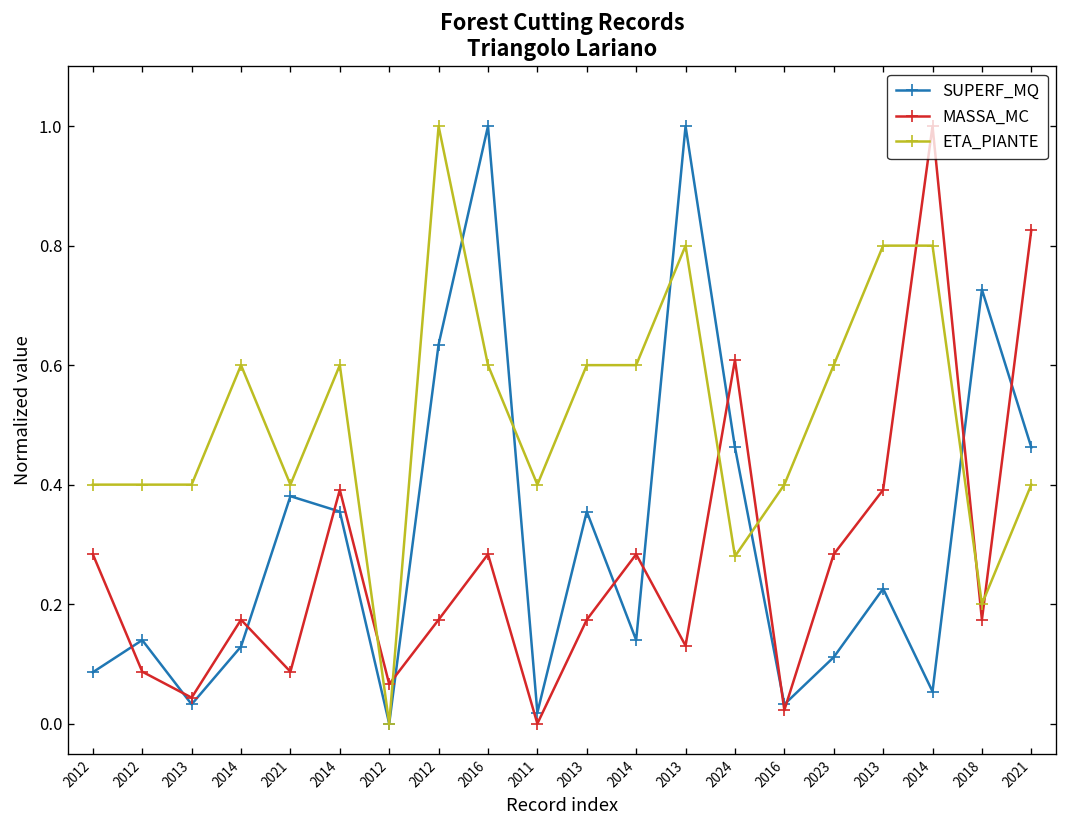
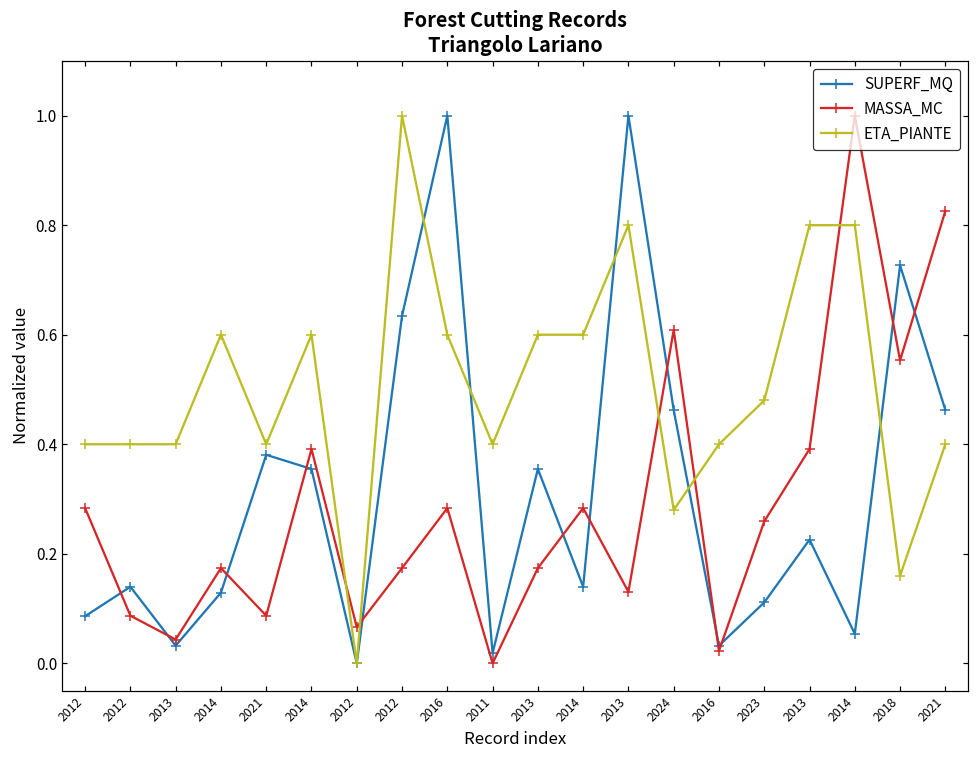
MASSA_MC, 2023: 0.28 -> 0.26
ETA_PIANTE, 2023: 0.60 -> 0.48
MASSA_MC, 2018: 0.17 -> 0.55
ETA_PIANTE, 2018: 0.20 -> 0.16
